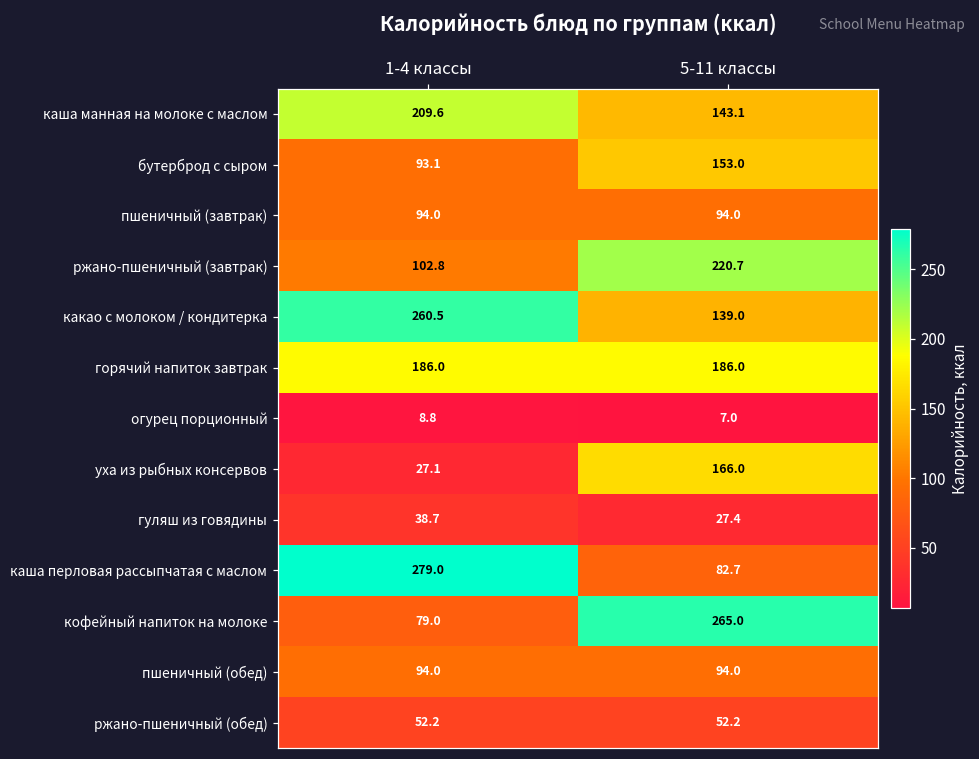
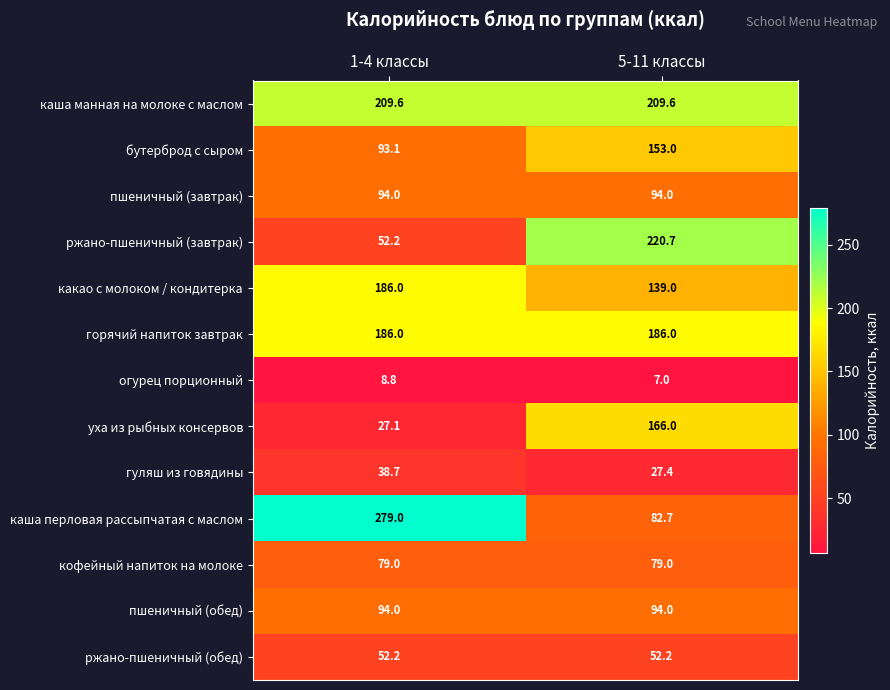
каша манная на молоке с маслом, 5-11 классы: 143.1 -> 209.6
ржано-пшеничный (завтрак), 1-4 классы: 102.8 -> 52.2
какао с молоком / кондитерка, 1-4 классы: 260.5 -> 186.0
кофейный напиток на молоке, 5-11 классы: 265.0 -> 79.0
